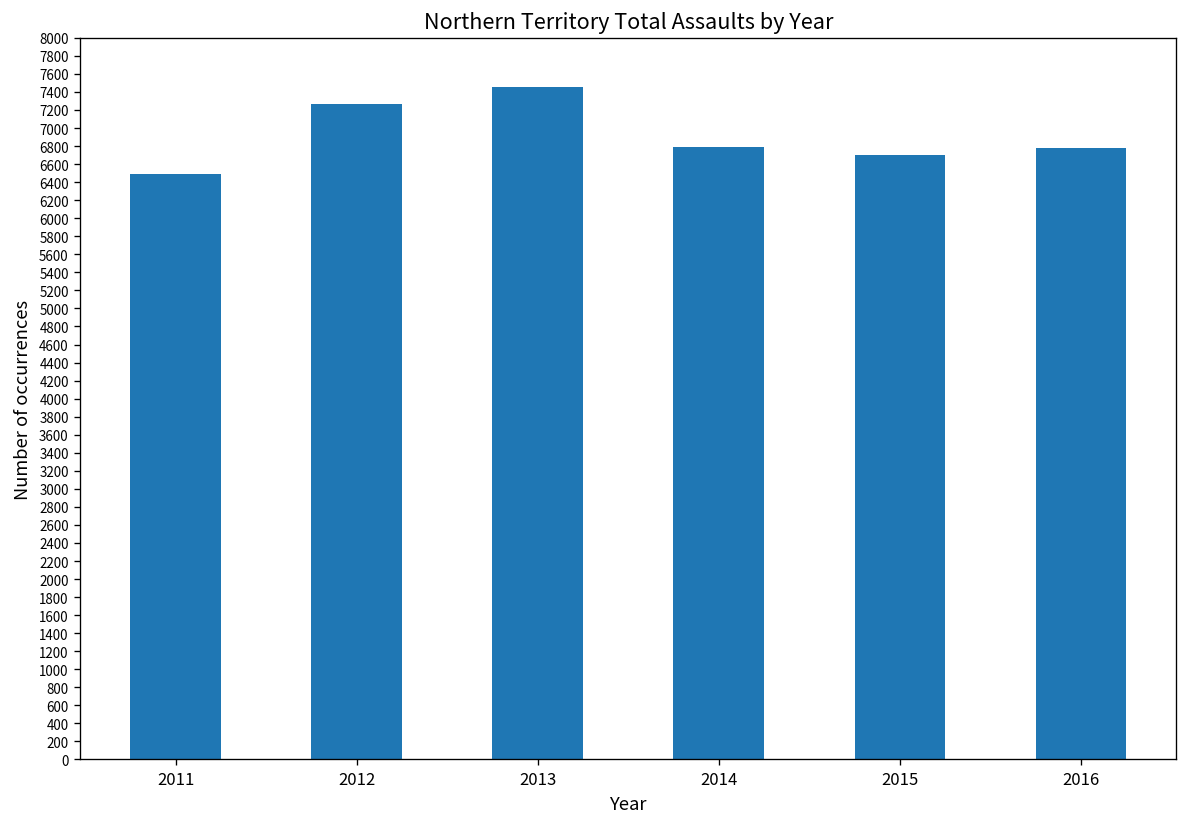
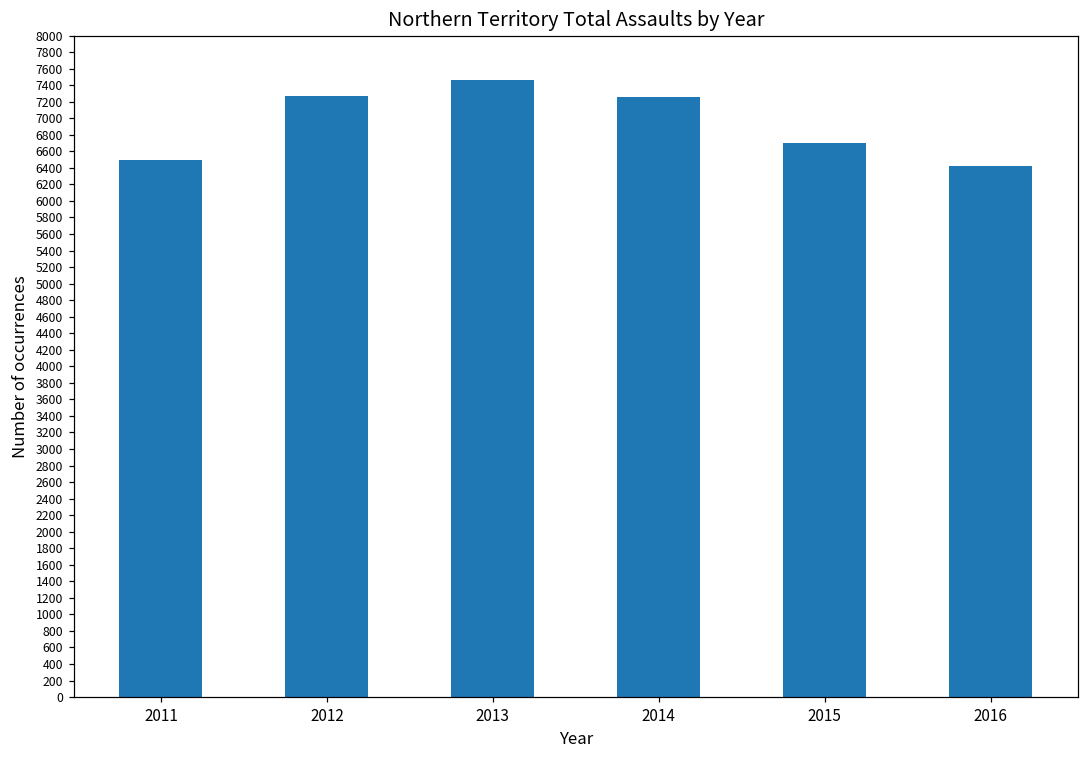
2014: 6800 -> 7300
2016: 6800 -> 6400
